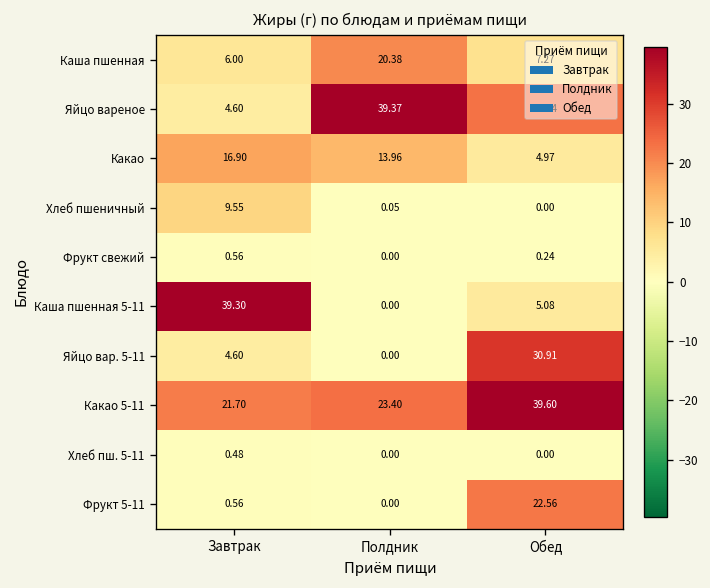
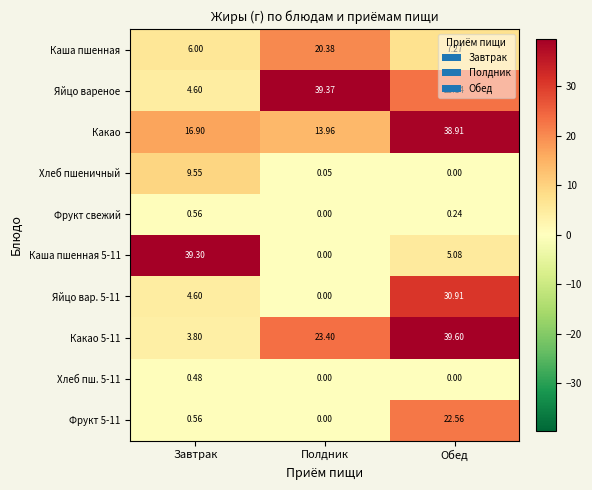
Какао, Обед: 4.97 -> 38.91
Какао 5-11, Завтрак: 21.70 -> 3.80
